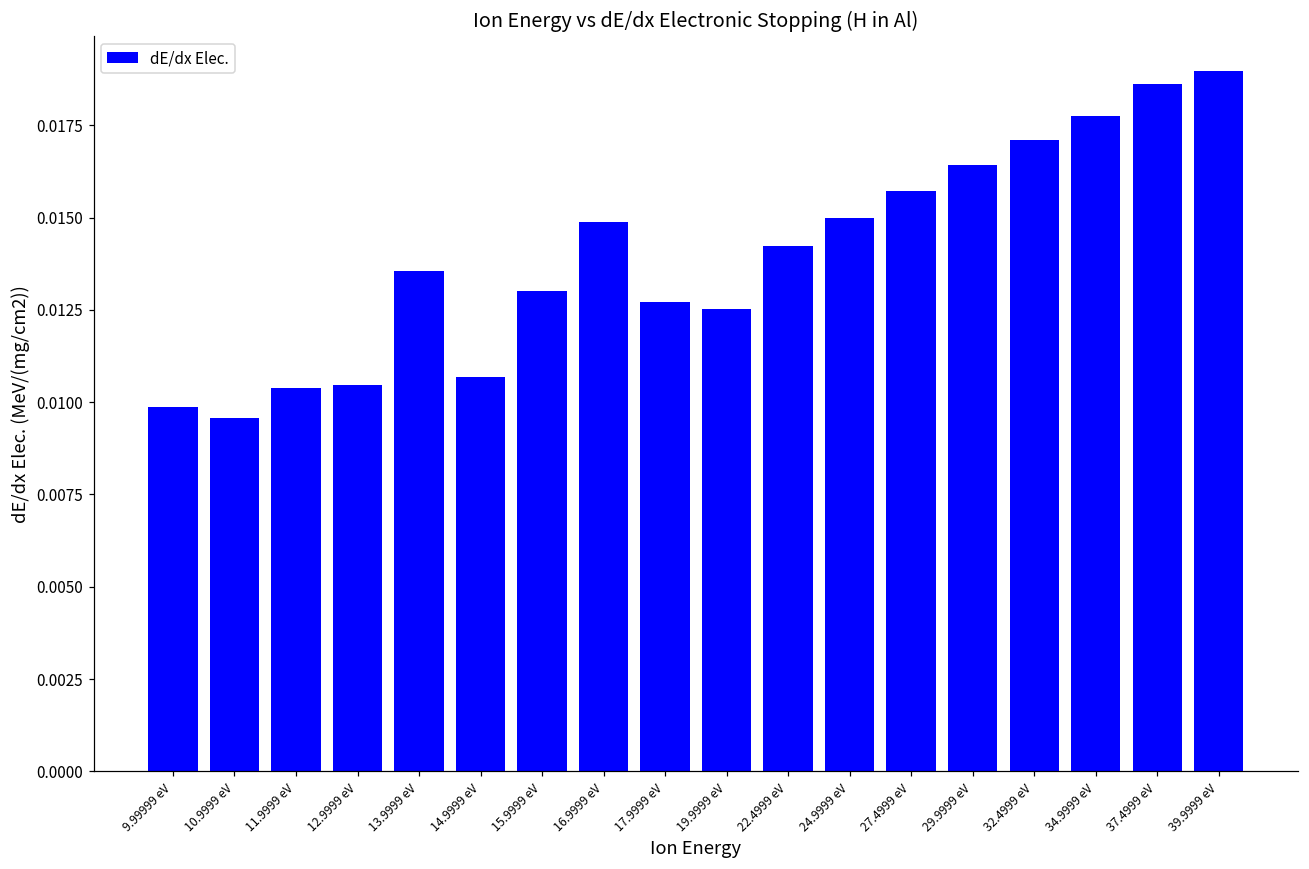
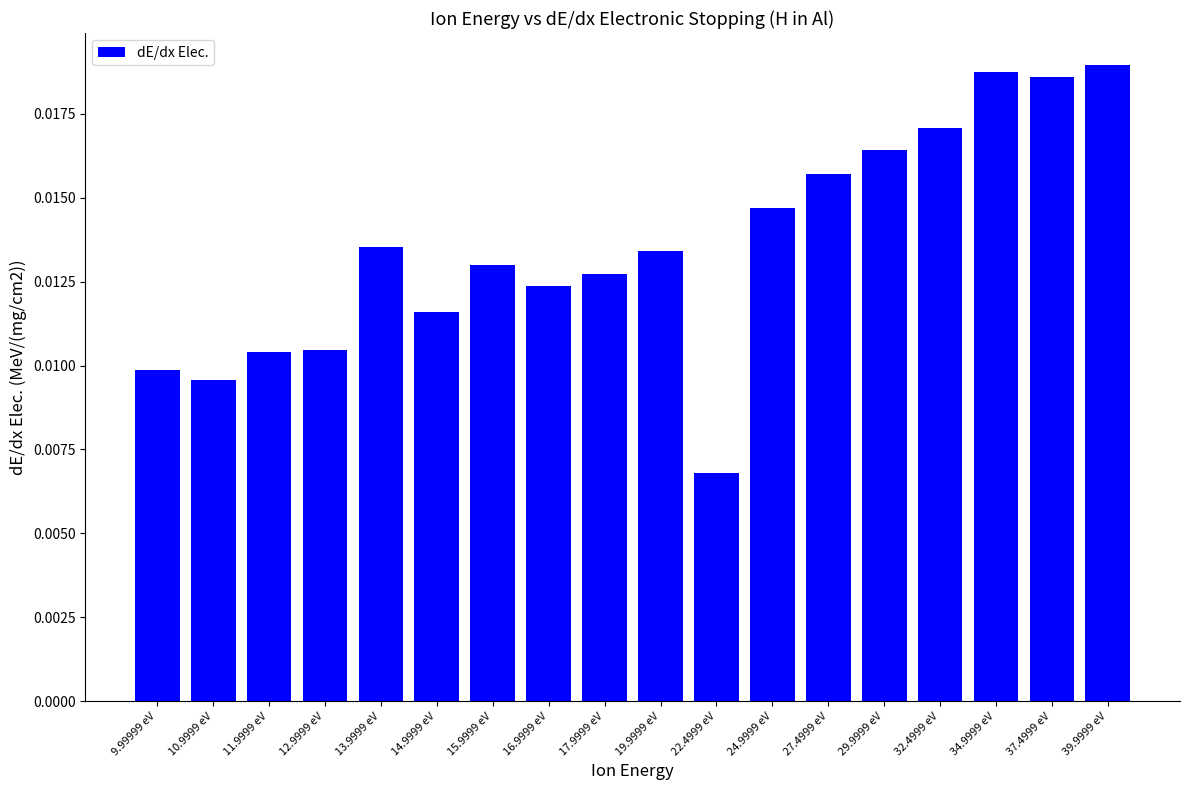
14.9999 eV: 0.0107 -> 0.0116
16.9999 eV: 0.0149 -> 0.0124
19.9999 eV: 0.0125 -> 0.0134
22.4999 eV: 0.0142 -> 0.0068
24.9999 eV: 0.0150 -> 0.0147
34.9999 eV: 0.0177 -> 0.0187
